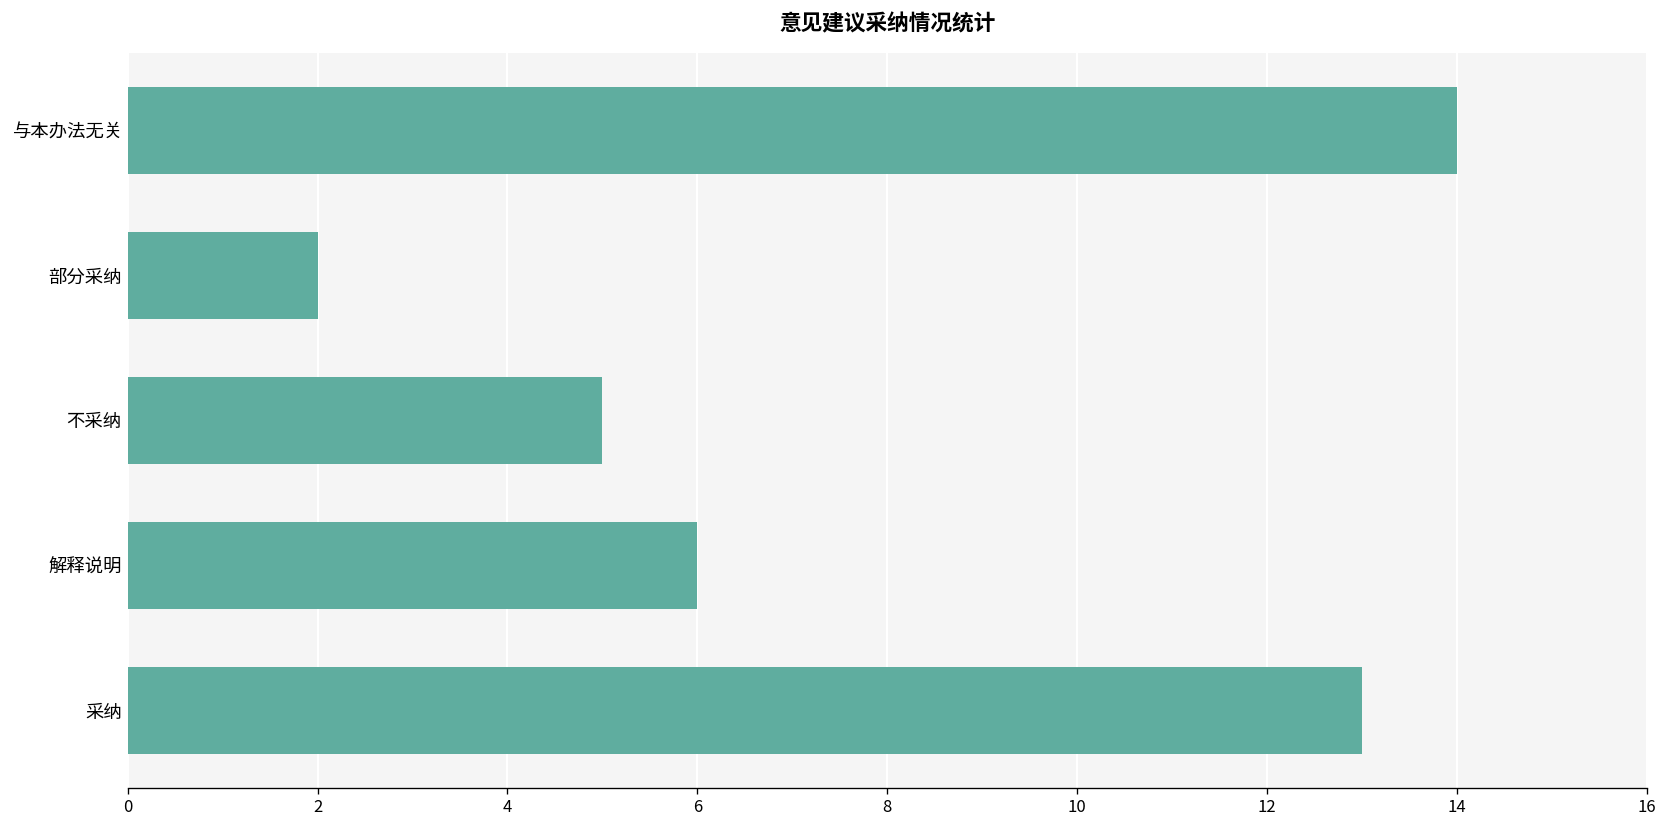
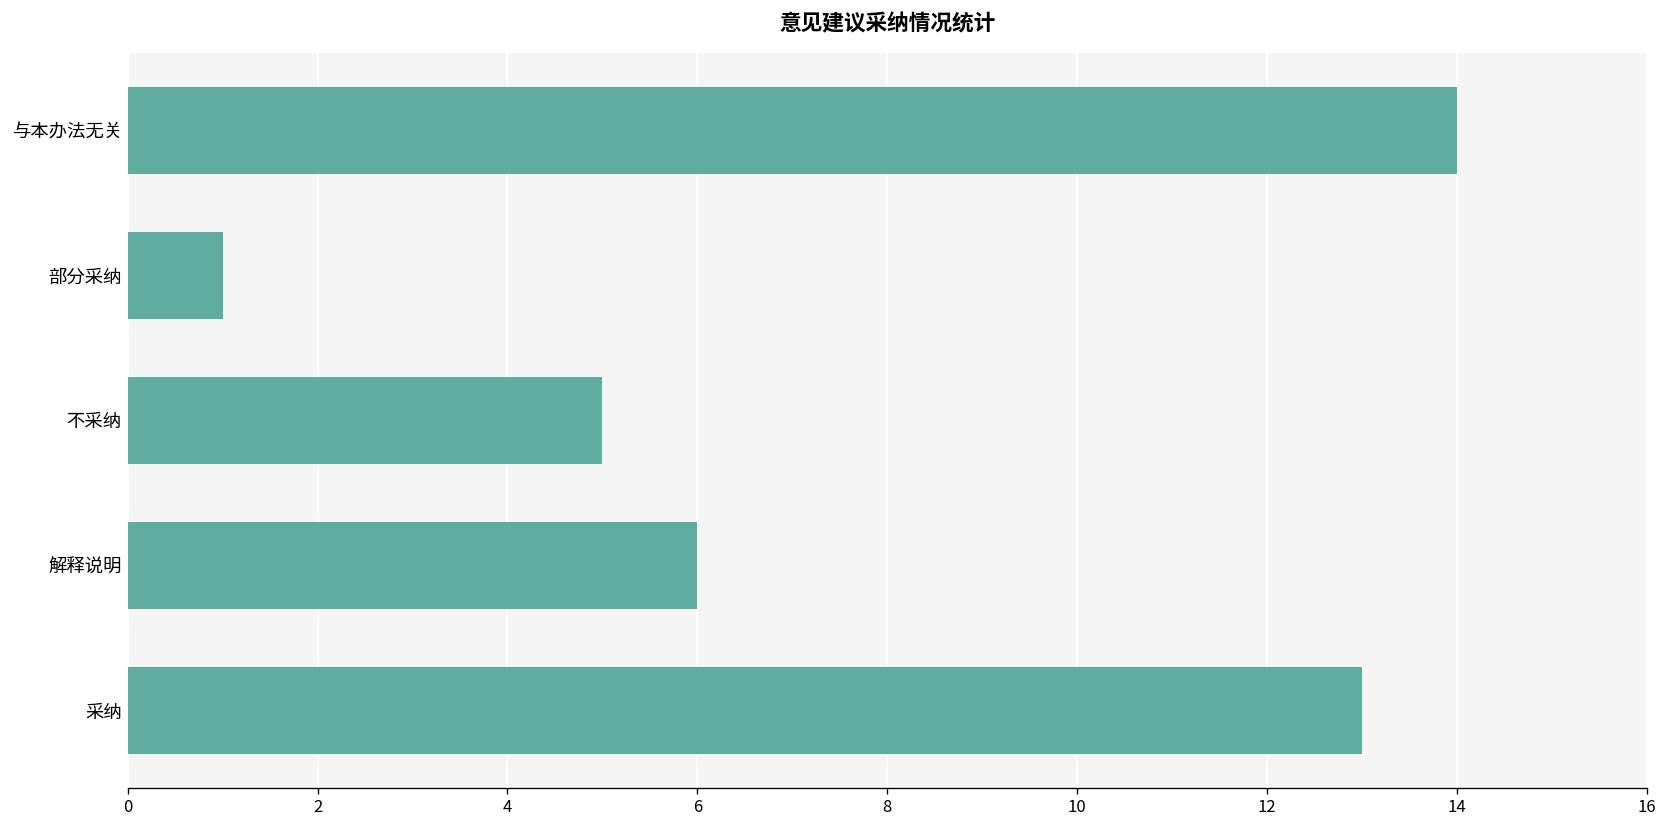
部分采纳: 2 -> 1
